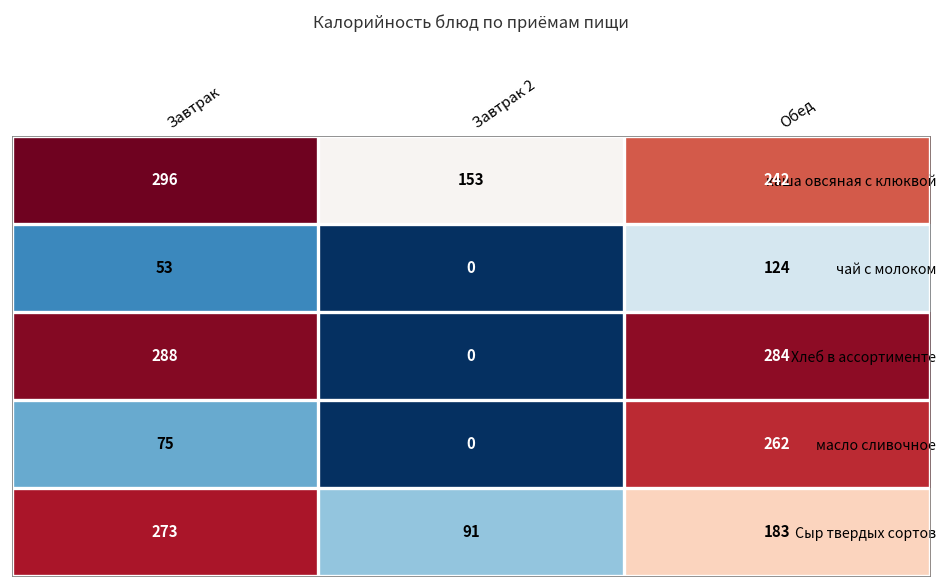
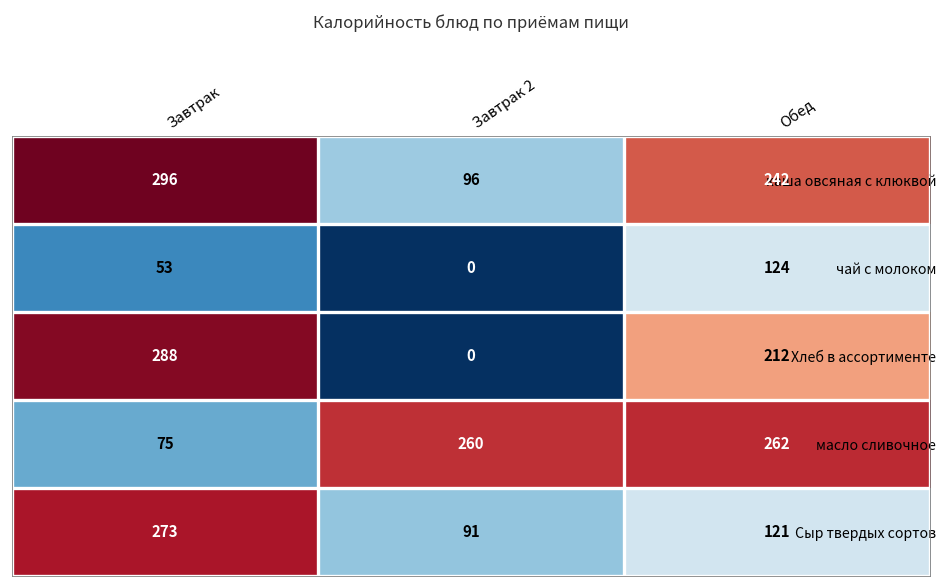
каша овсяная с клюквой, Завтрак 2: 153 -> 96
Хлеб в ассортименте, Обед: 284 -> 212
масло сливочное, Завтрак 2: 0 -> 260
Сыр твердых сортов, Обед: 183 -> 121
